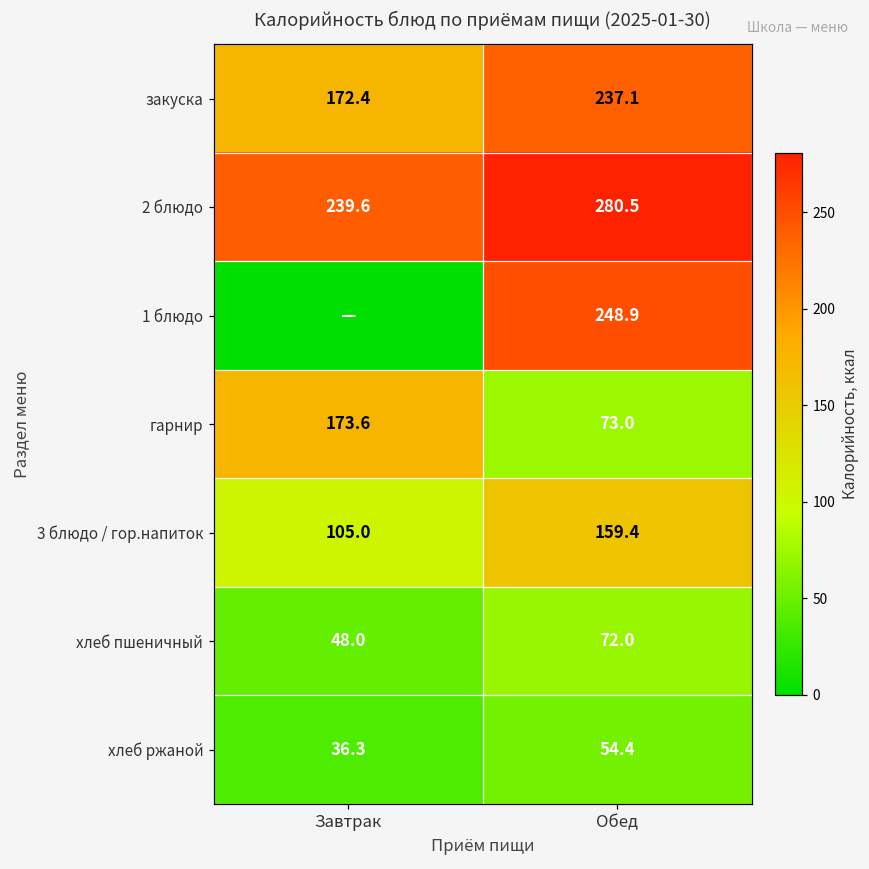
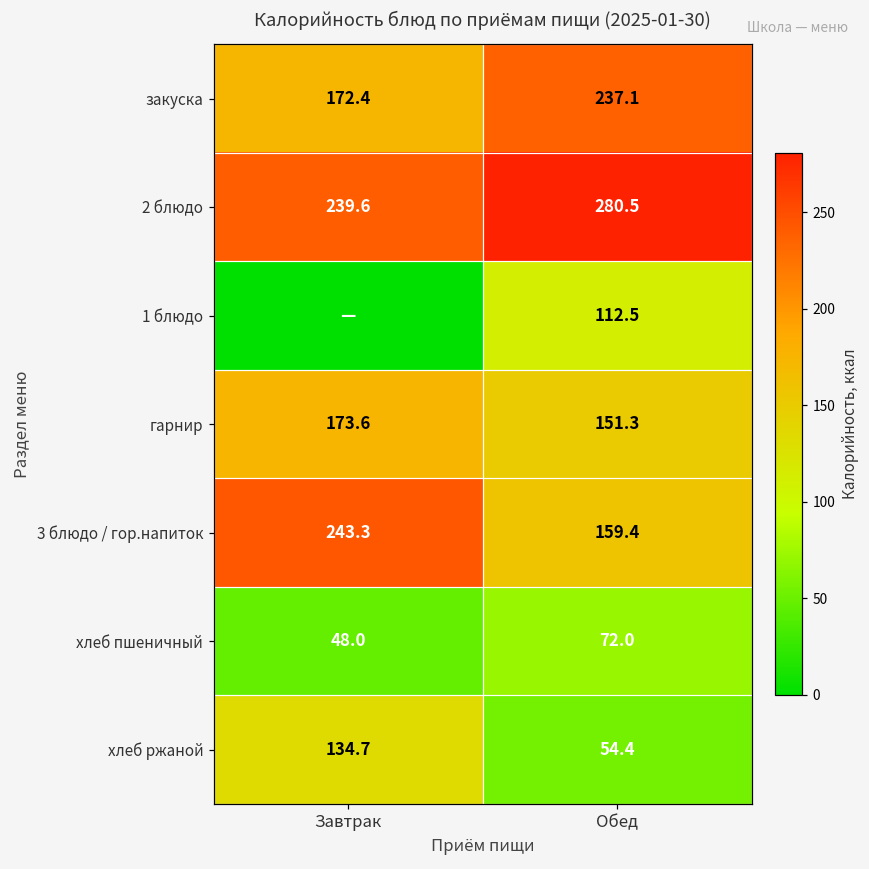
1 блюдо, Обед: 248.9 -> 112.5
гарнир, Обед: 73.0 -> 151.3
3 блюдо / гор.напиток, Завтрак: 105.0 -> 243.3
хлеб ржаной, Завтрак: 36.3 -> 134.7
